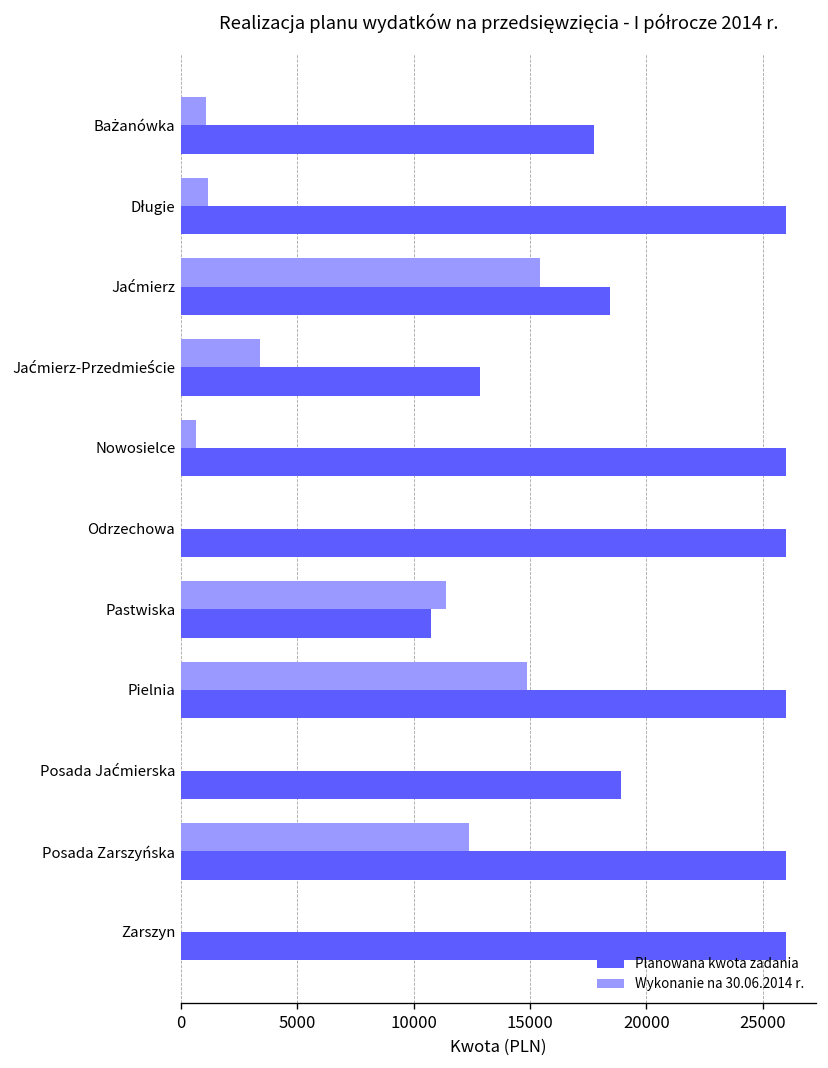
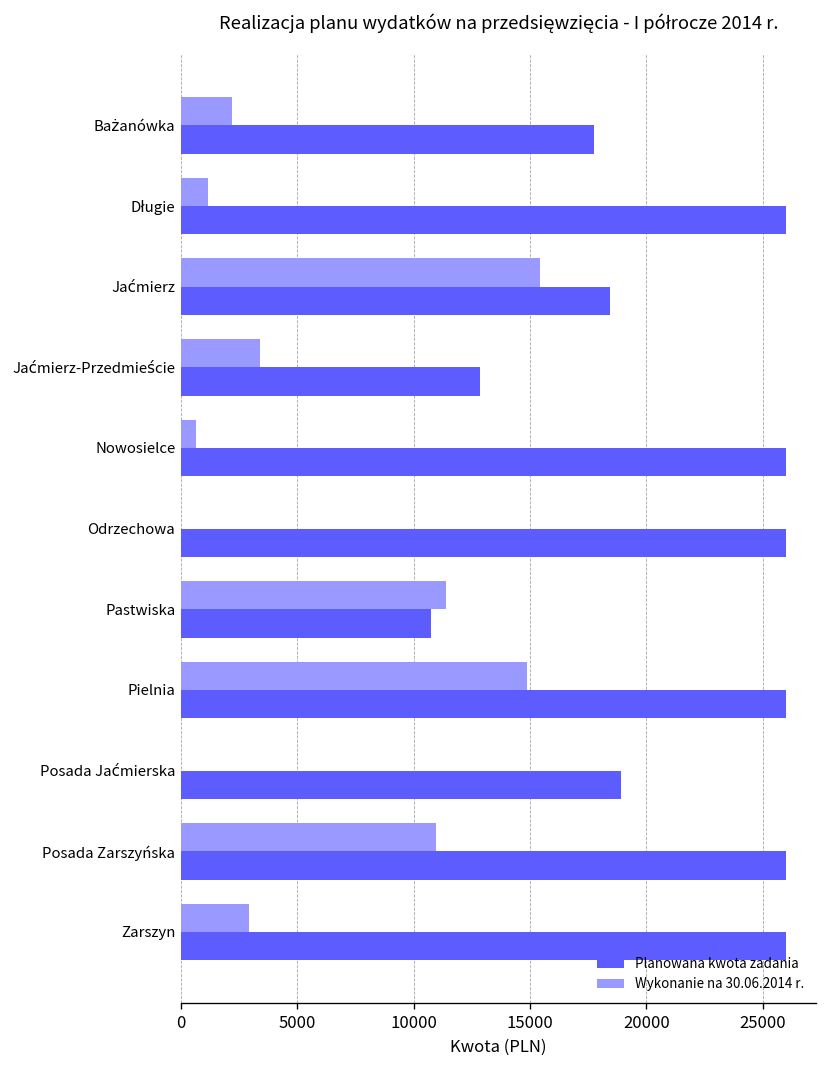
Wykonanie na 30.06.2014 r., Bażanówka: 1100 -> 2200
Wykonanie na 30.06.2014 r., Posada Zarszyńska: 12400 -> 11000
Wykonanie na 30.06.2014 r., Zarszyn: 0 -> 2900
